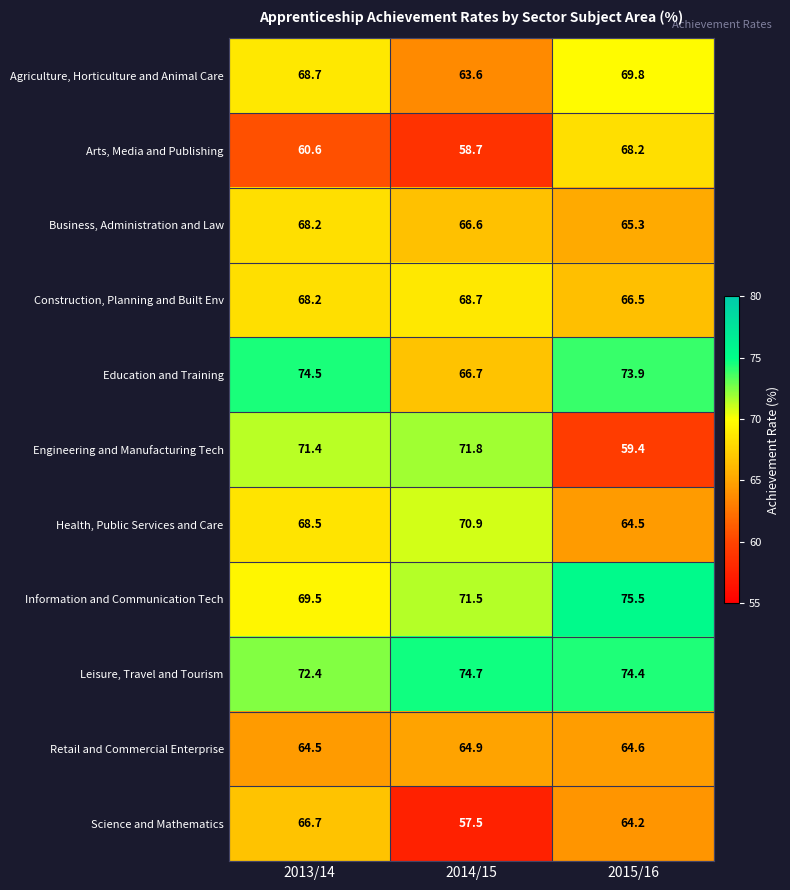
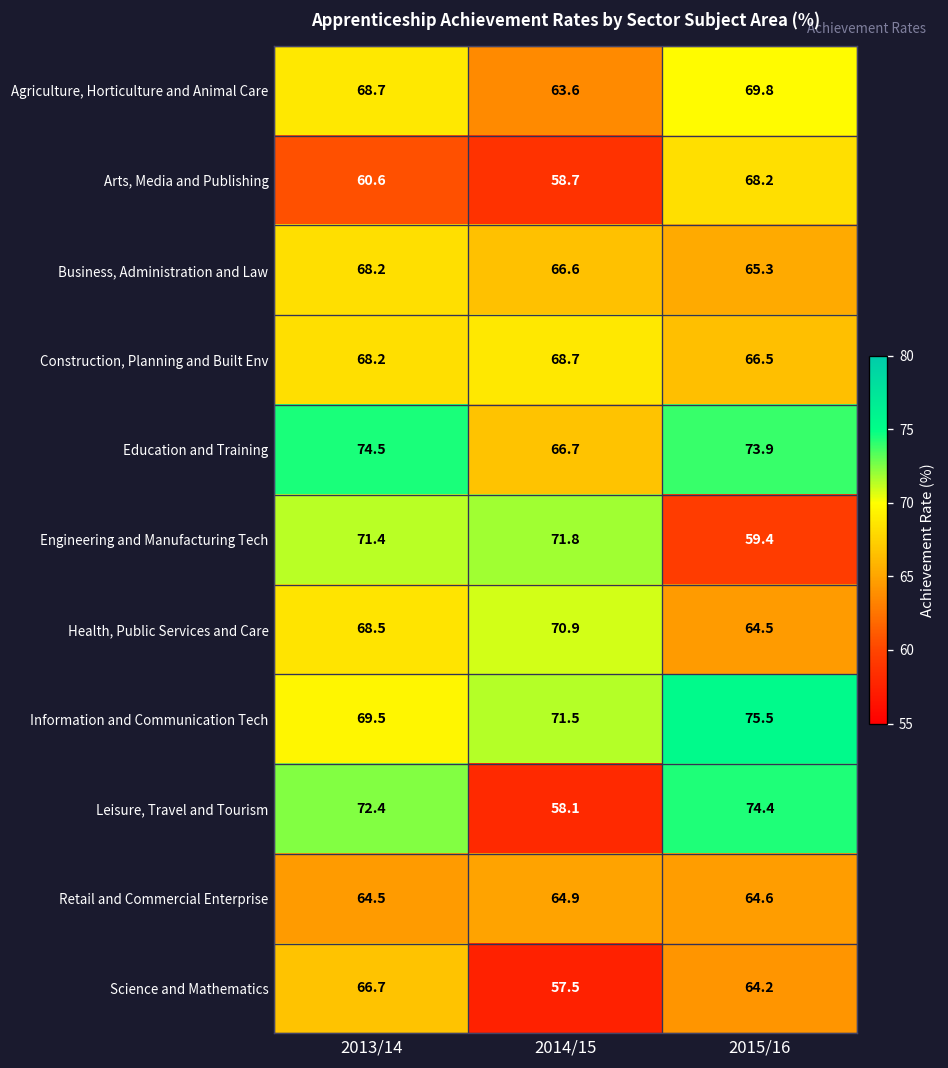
Leisure, Travel and Tourism, 2014/15: 74.7 -> 58.1
